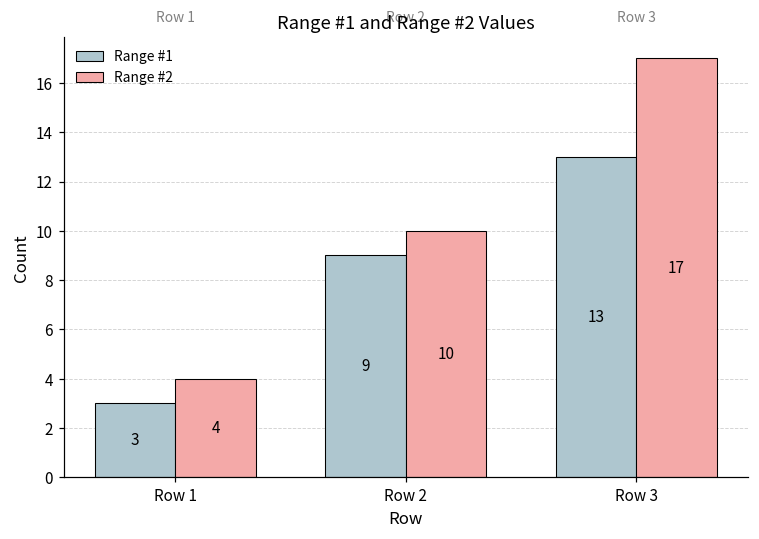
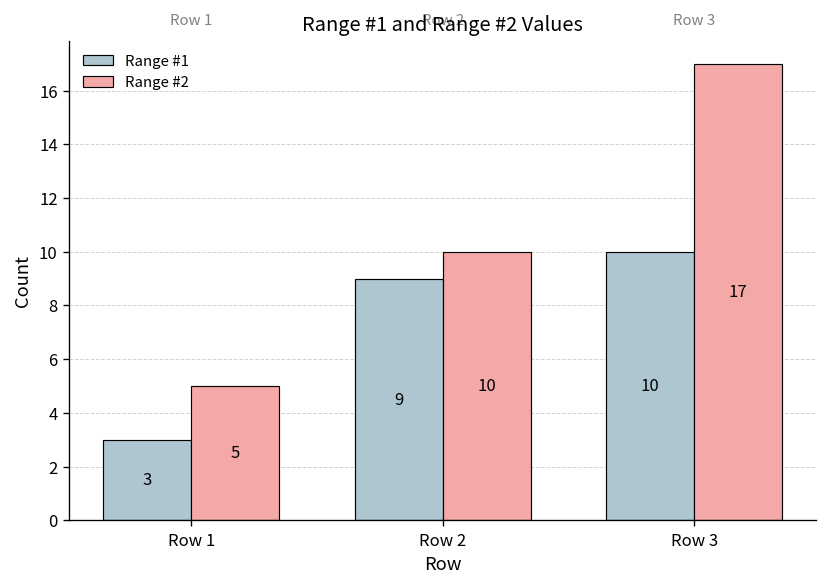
Range #2, Row 1: 4 -> 5
Range #1, Row 3: 13 -> 10
